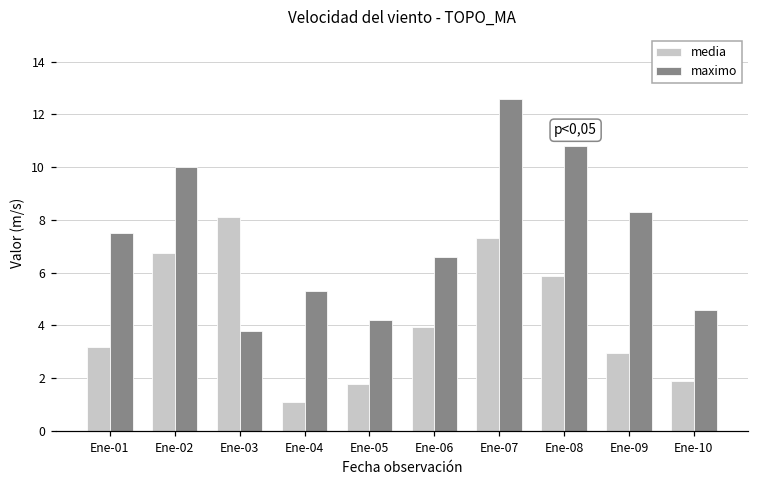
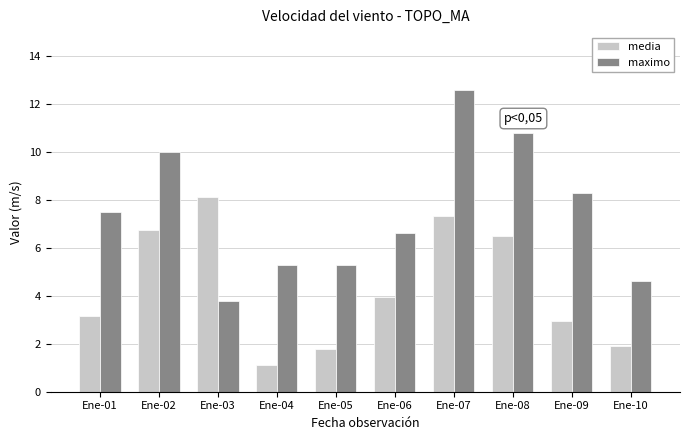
maximo, Ene-05: 4.2 -> 5.3
media, Ene-08: 5.9 -> 6.5
